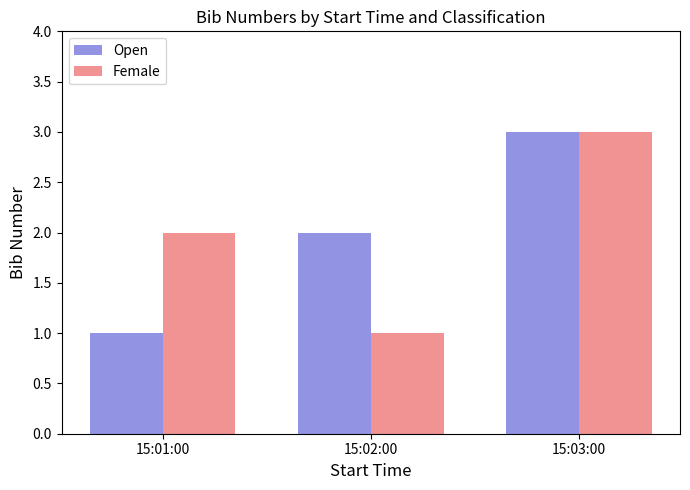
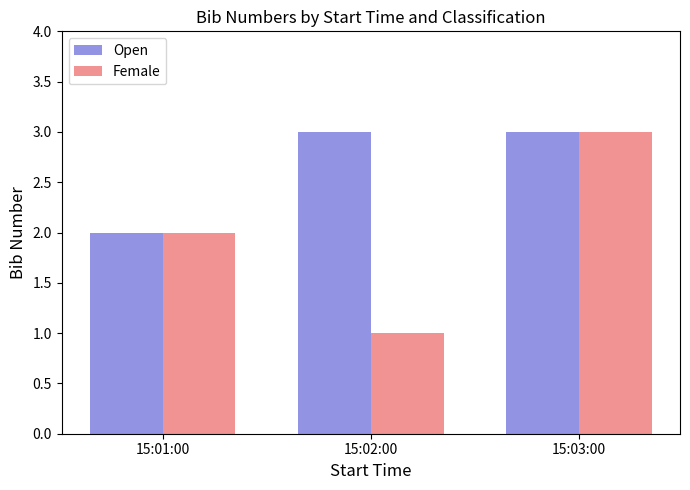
Open, 15:01:00: 1 -> 2
Open, 15:02:00: 2 -> 3
